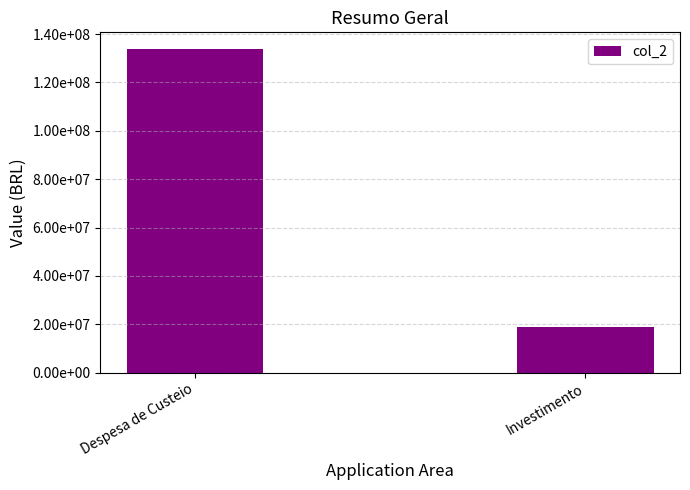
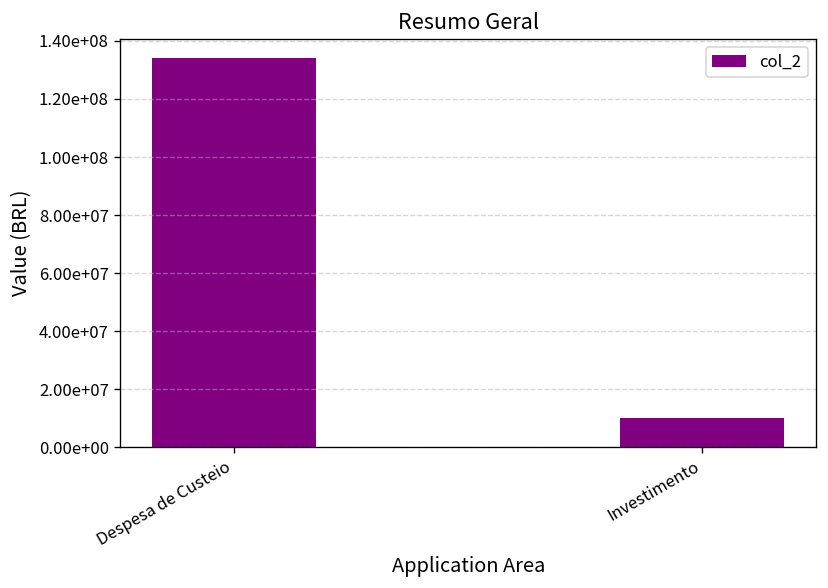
Investimento: 19000000 -> 10000000
